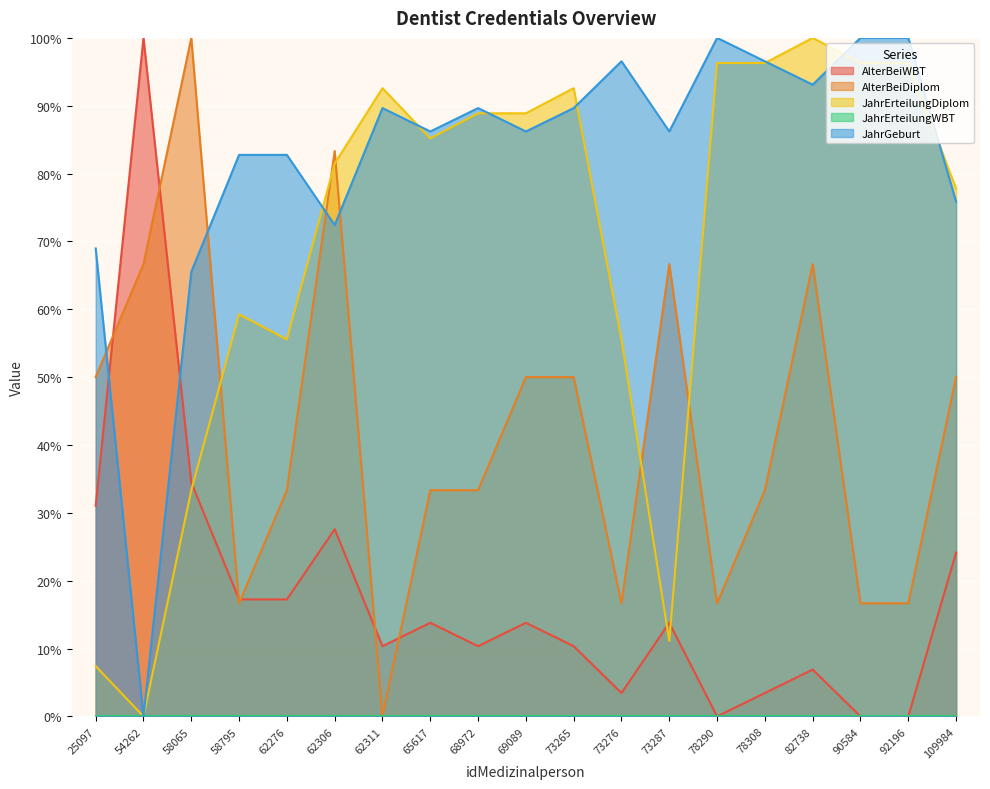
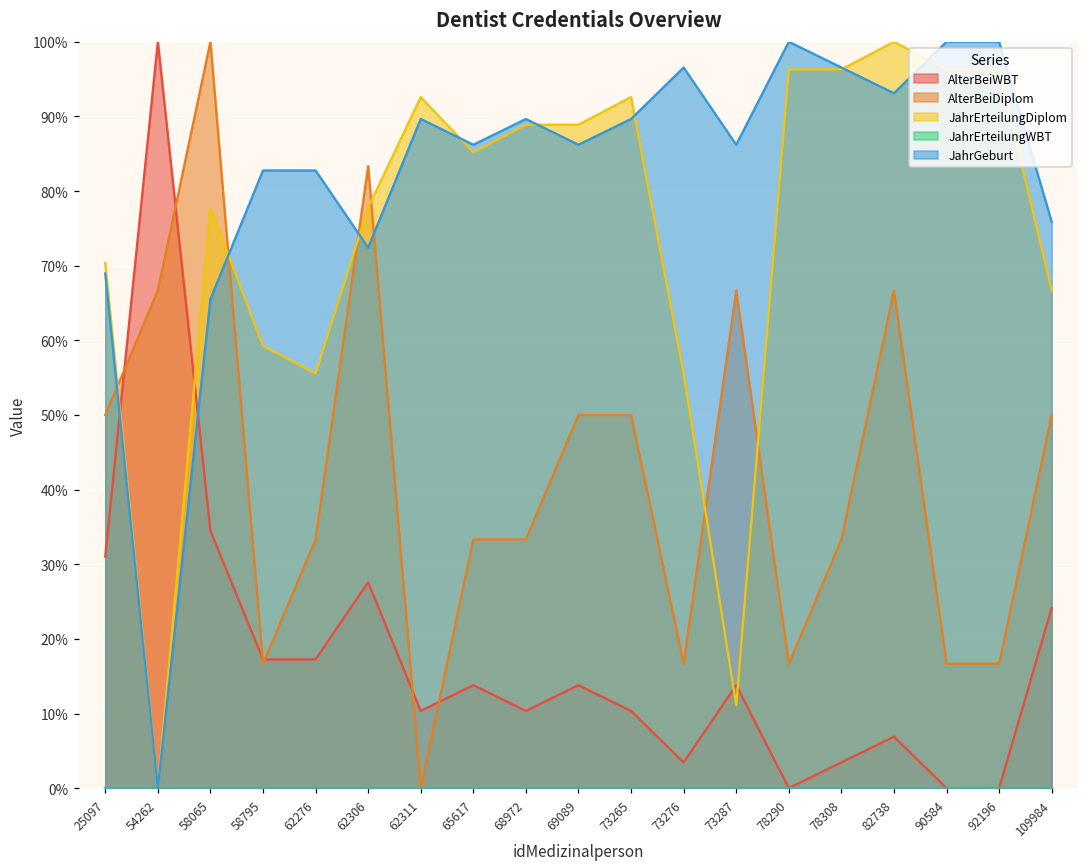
JahrErteilungDiplom, 25097: 7% -> 70%
JahrErteilungDiplom, 58065: 33% -> 78%
JahrErteilungDiplom, 62306: 81% -> 78%
JahrErteilungDiplom, 109984: 78% -> 67%
